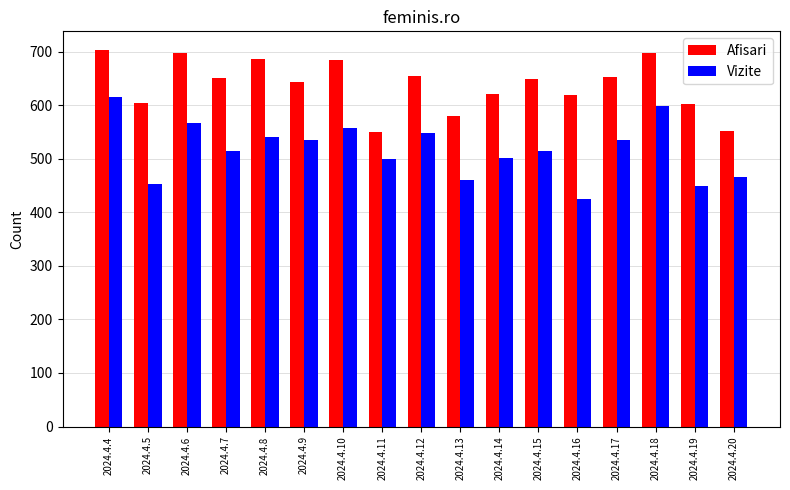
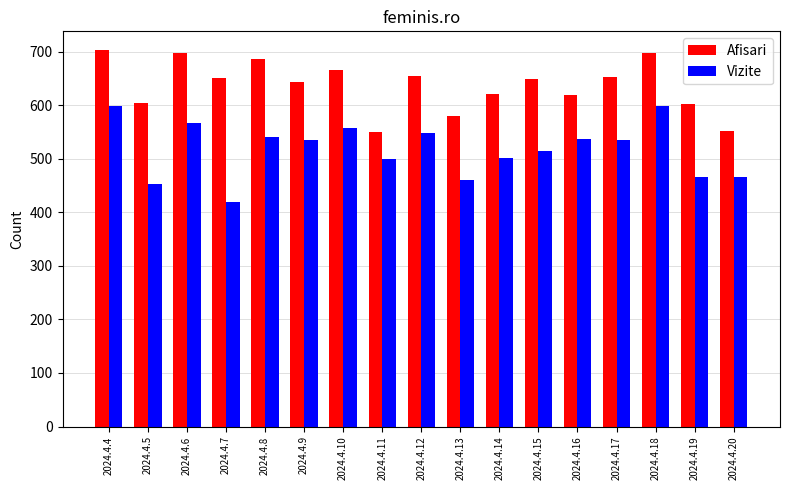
Vizite, 2024.4.4: 620 -> 600
Vizite, 2024.4.7: 510 -> 420
Afisari, 2024.4.10: 690 -> 670
Vizite, 2024.4.16: 430 -> 540
Vizite, 2024.4.19: 450 -> 470
